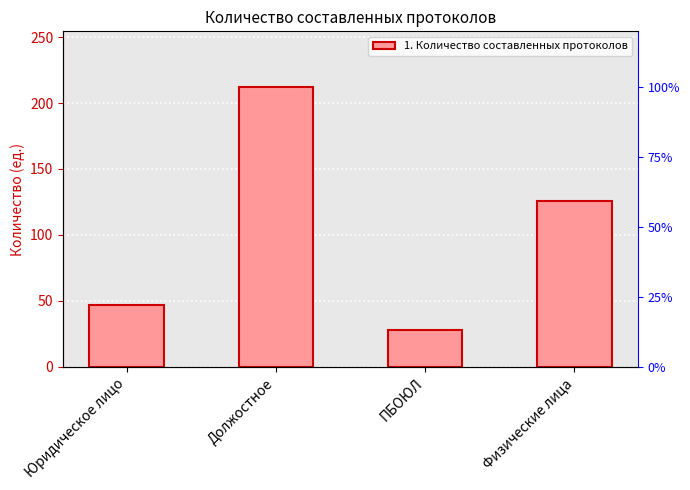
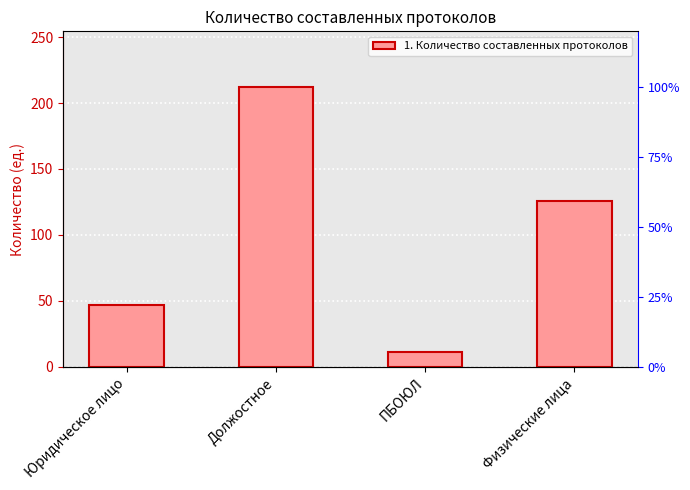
ПБОЮЛ: 28 -> 11
